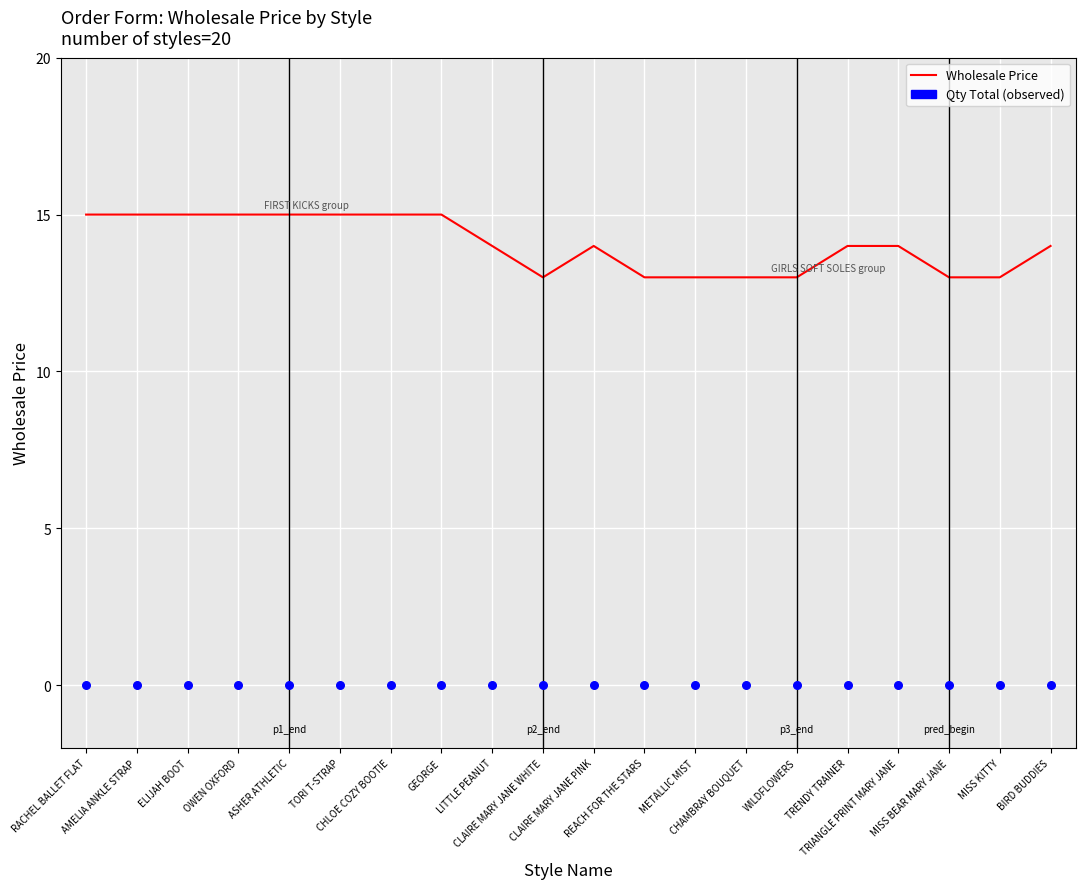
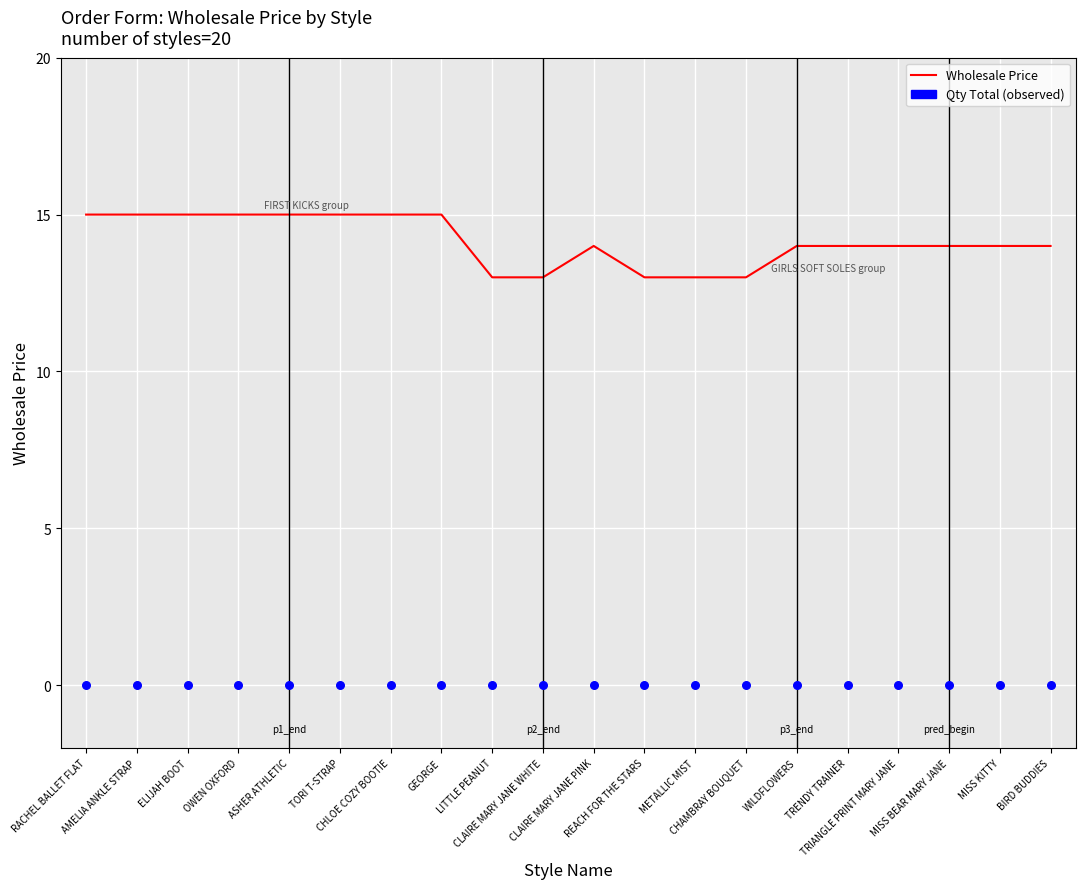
Wholesale Price, LITTLE PEANUT: 14 -> 13
Wholesale Price, WILDFLOWERS: 13 -> 14
Wholesale Price, MISS BEAR MARY JANE: 13 -> 14
Wholesale Price, MISS KITTY: 13 -> 14
